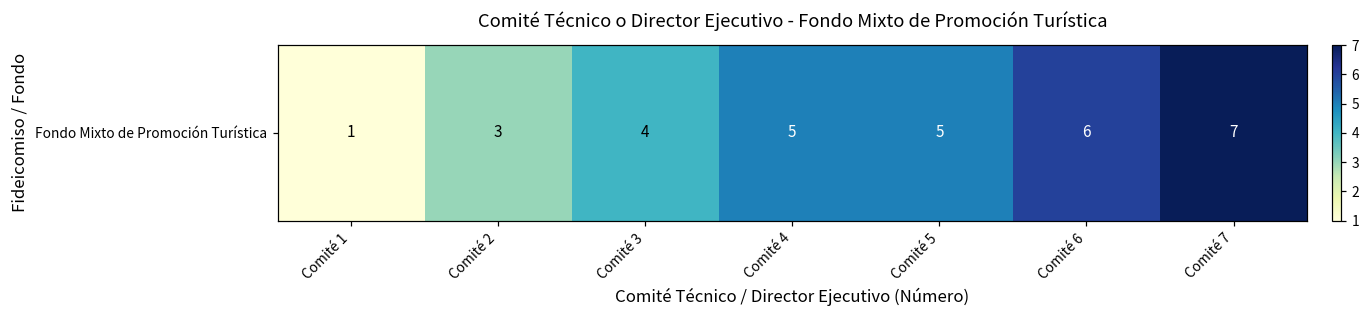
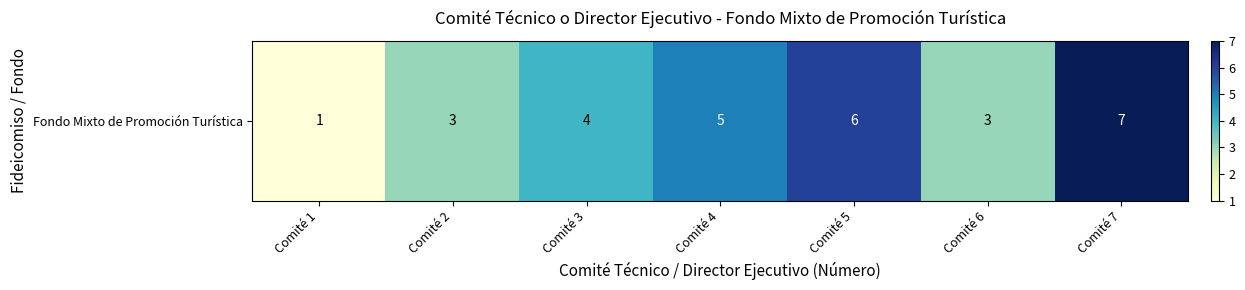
Fondo Mixto de Promoción Turística, Comité 5: 5 -> 6
Fondo Mixto de Promoción Turística, Comité 6: 6 -> 3
